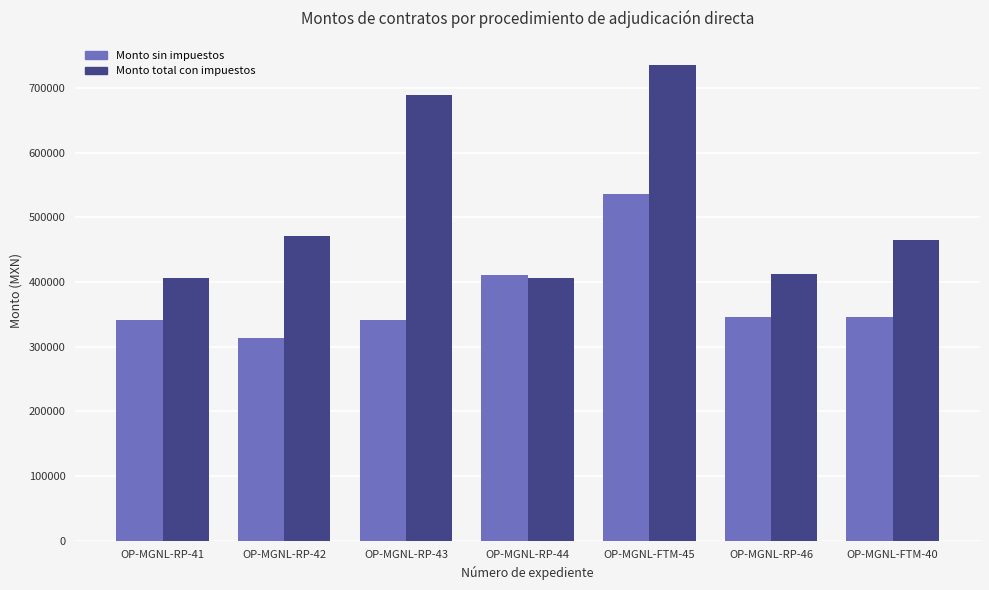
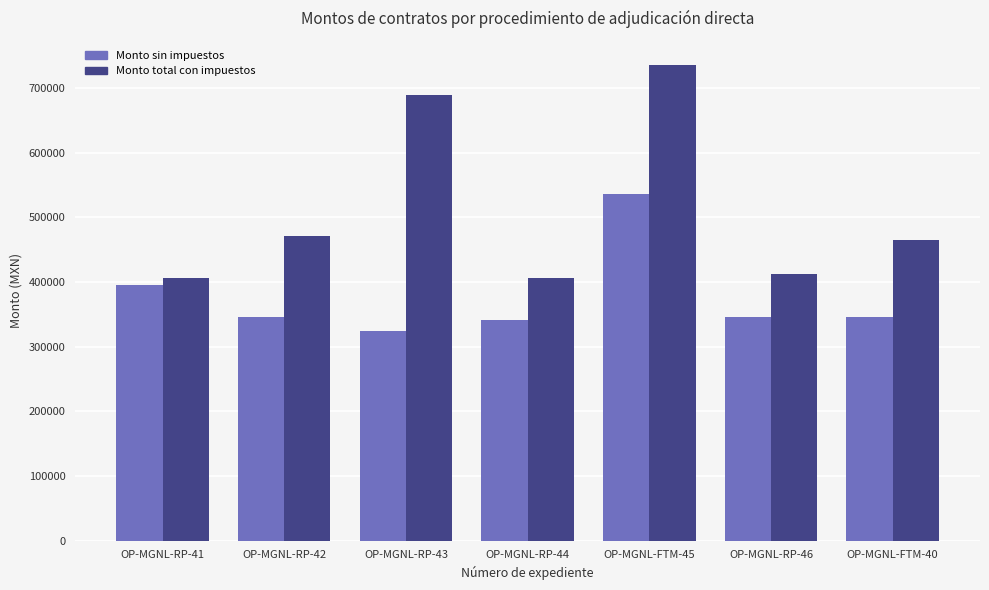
Monto sin impuestos, OP-MGNL-RP-41: 340000 -> 400000
Monto sin impuestos, OP-MGNL-RP-42: 310000 -> 350000
Monto sin impuestos, OP-MGNL-RP-43: 340000 -> 320000
Monto sin impuestos, OP-MGNL-RP-44: 410000 -> 340000
